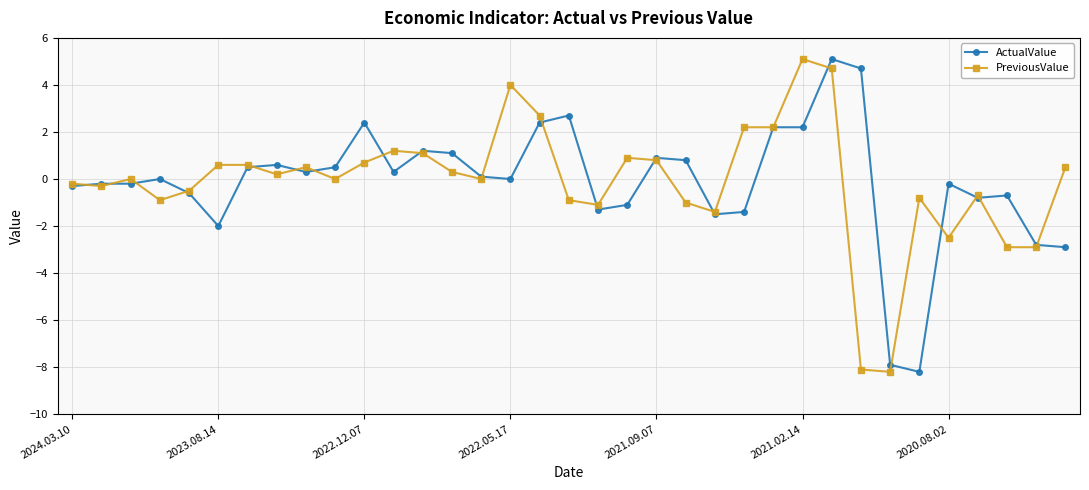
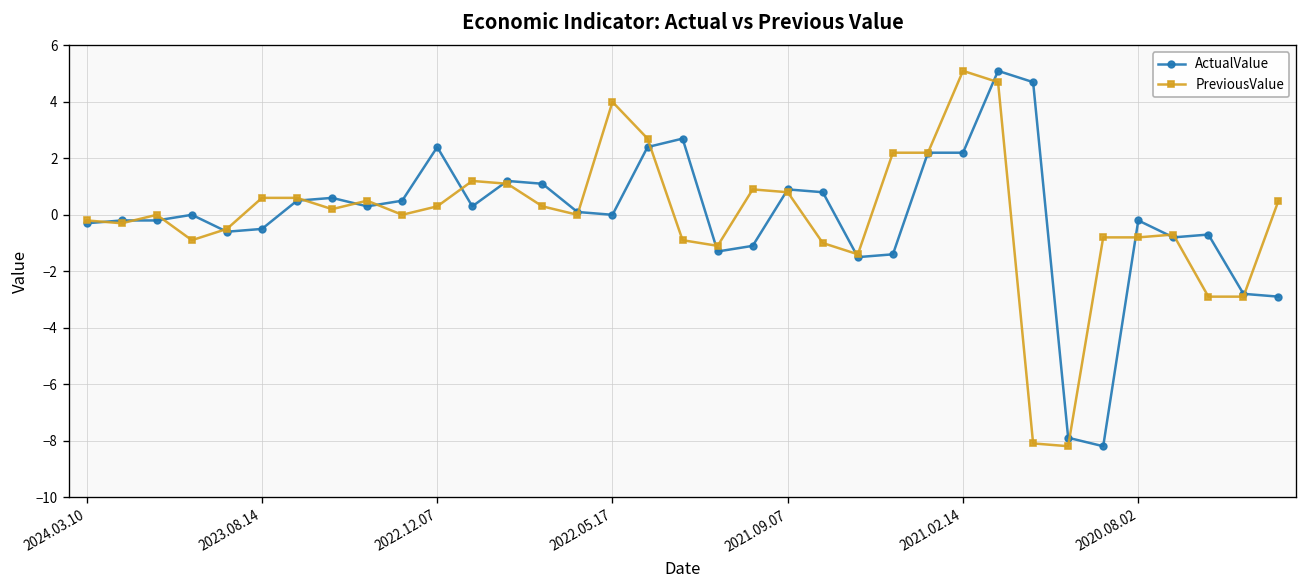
ActualValue, 2023.08.14: -2.0 -> -0.5
PreviousValue, 2022.12.07: 0.7 -> 0.3
PreviousValue, 2020.08.02: -2.5 -> -0.8
